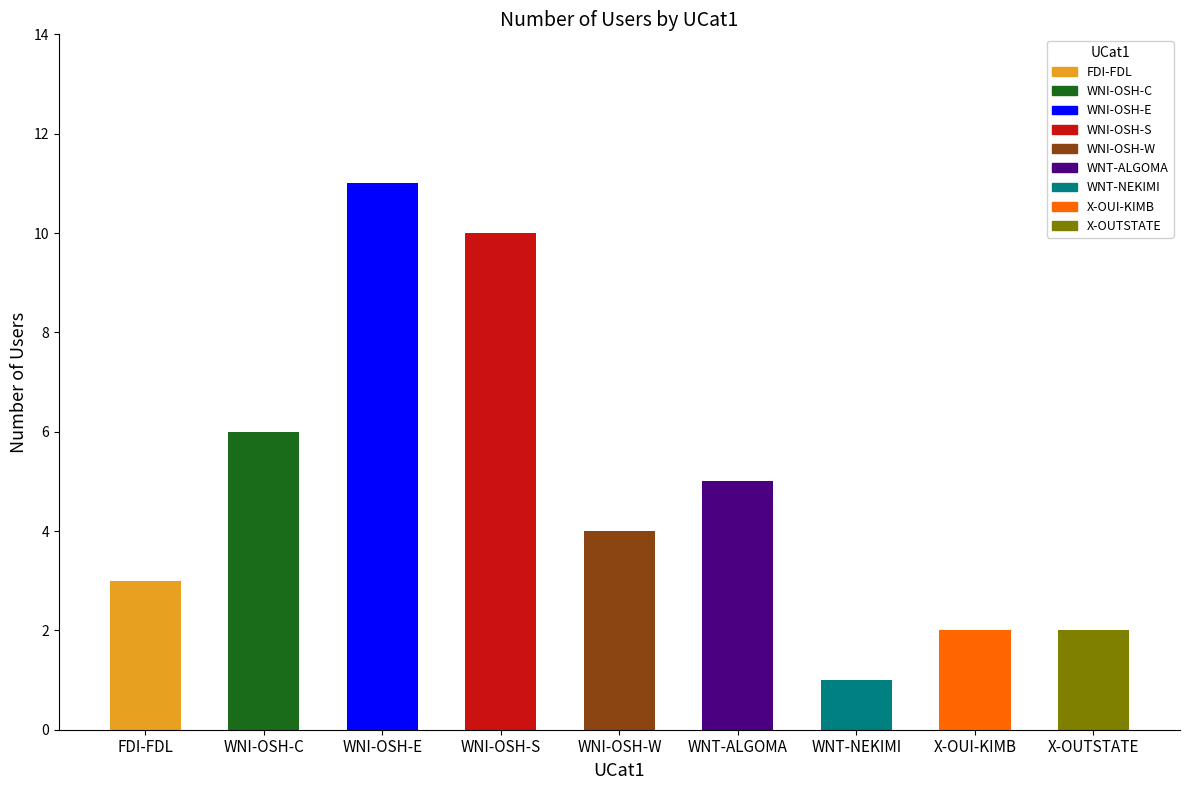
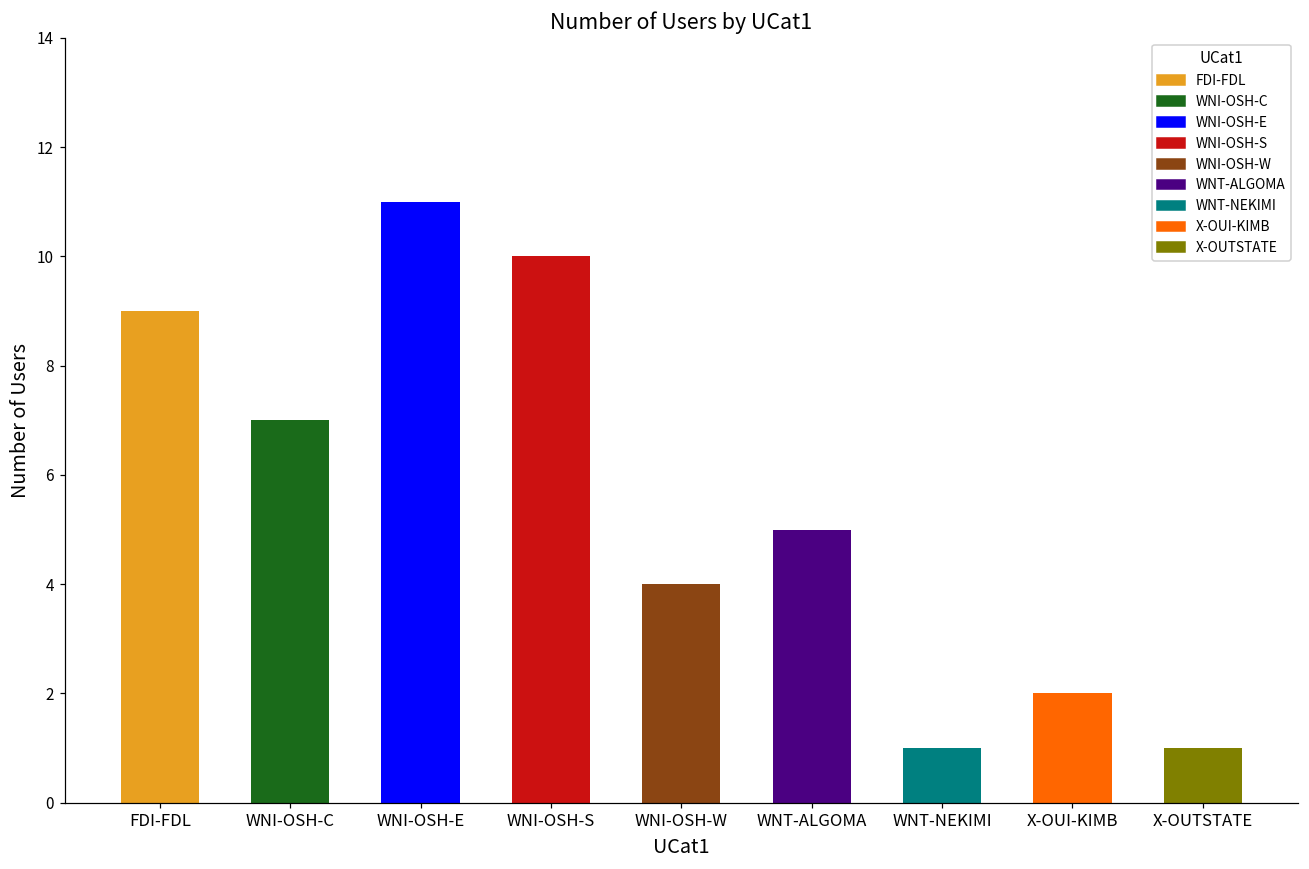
FDI-FDL: 3 -> 9
WNI-OSH-C: 6 -> 7
X-OUTSTATE: 2 -> 1
